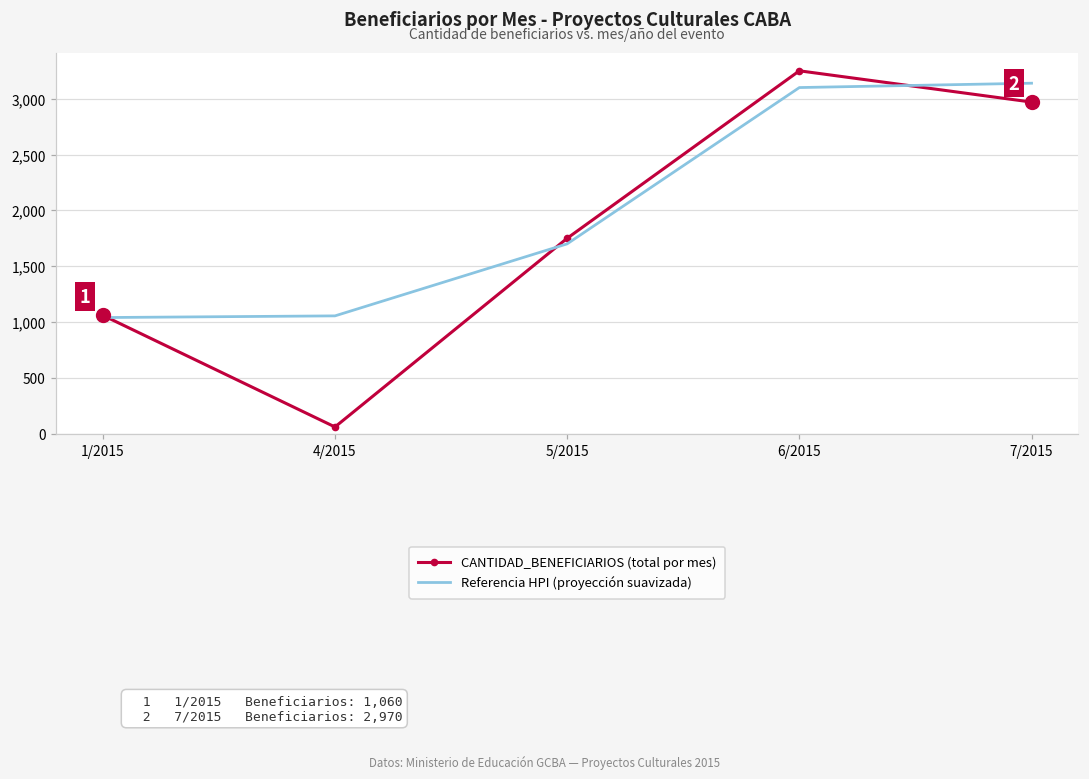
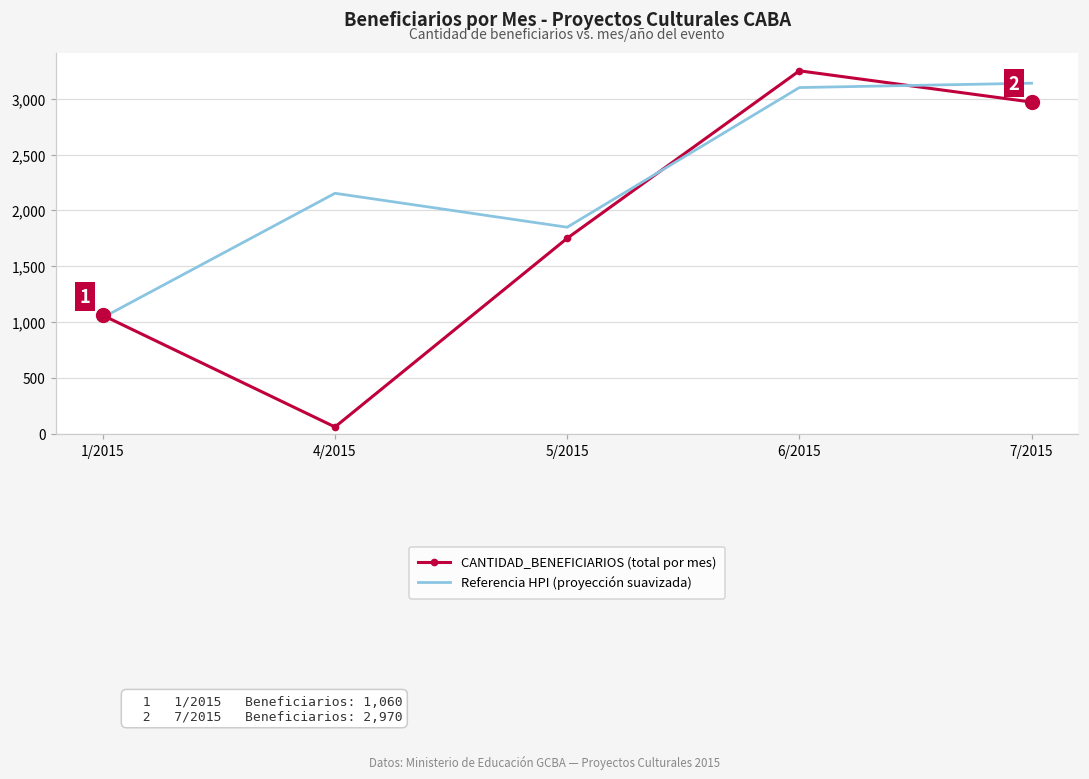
Referencia HPI (proyección suavizada), 4/2015: 1,060 -> 2,150
Referencia HPI (proyección suavizada), 5/2015: 1,700 -> 1,850
